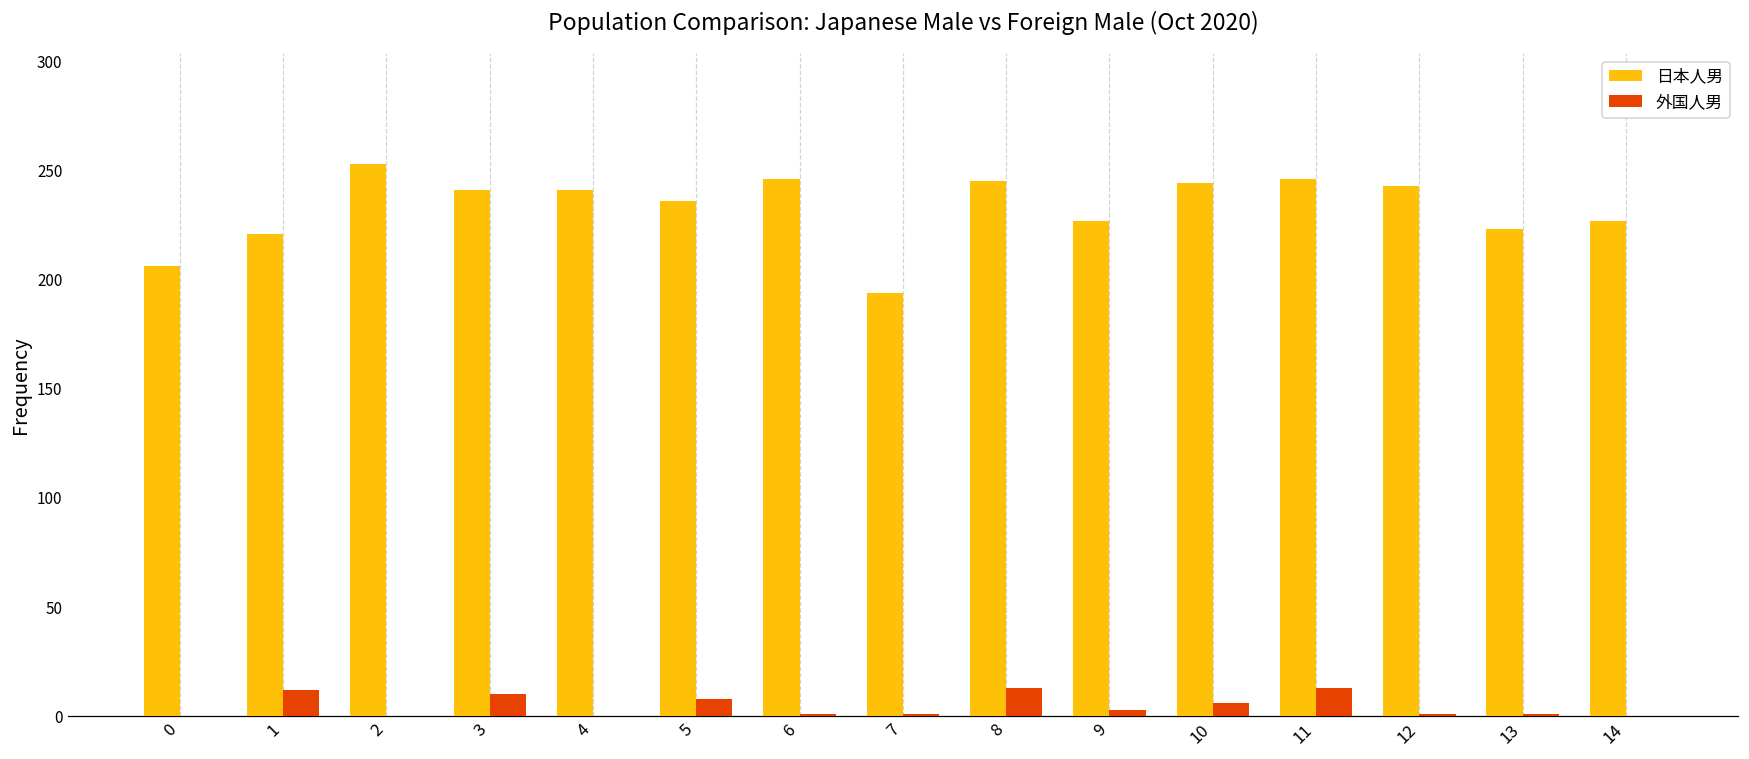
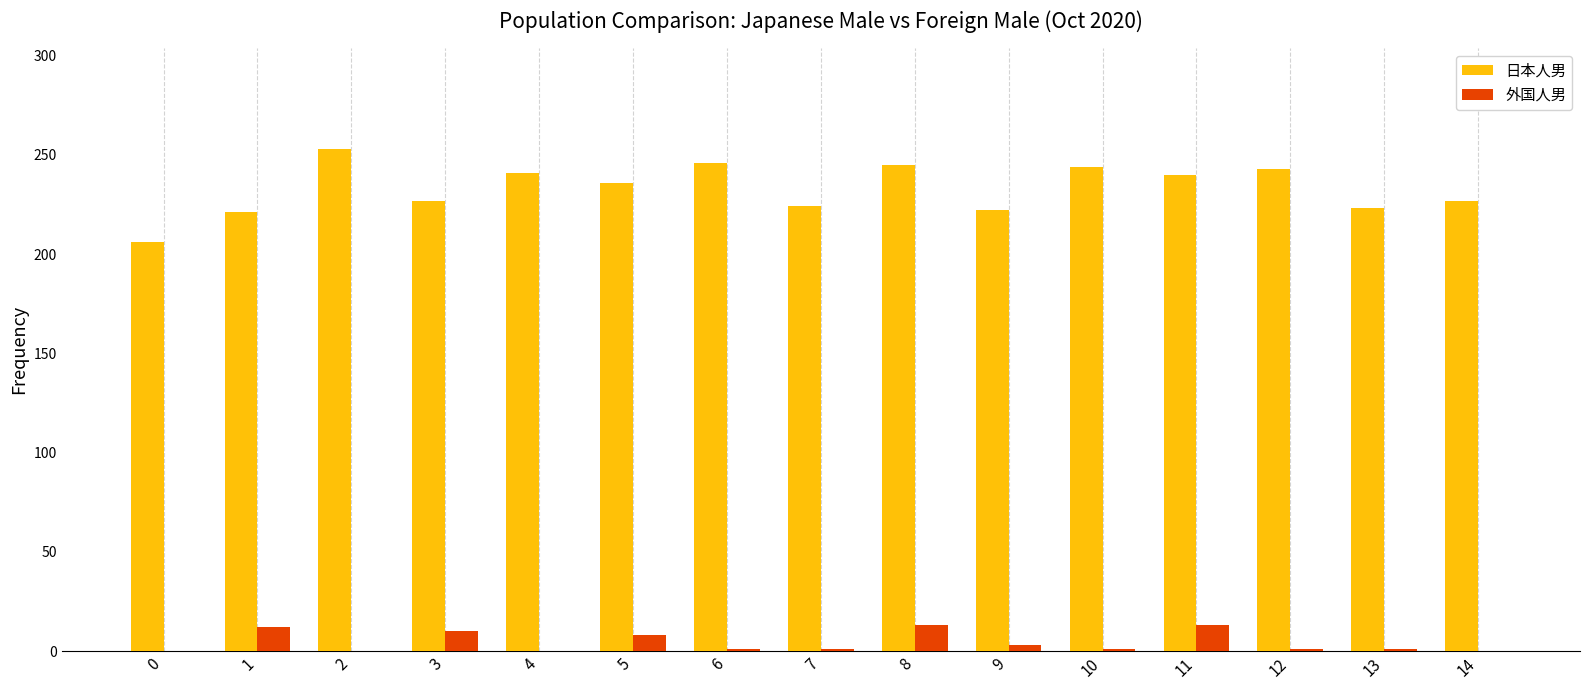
日本人男, 3: 241 -> 227
日本人男, 7: 194 -> 224
日本人男, 9: 227 -> 222
外国人男, 10: 6 -> 1
日本人男, 11: 246 -> 240
